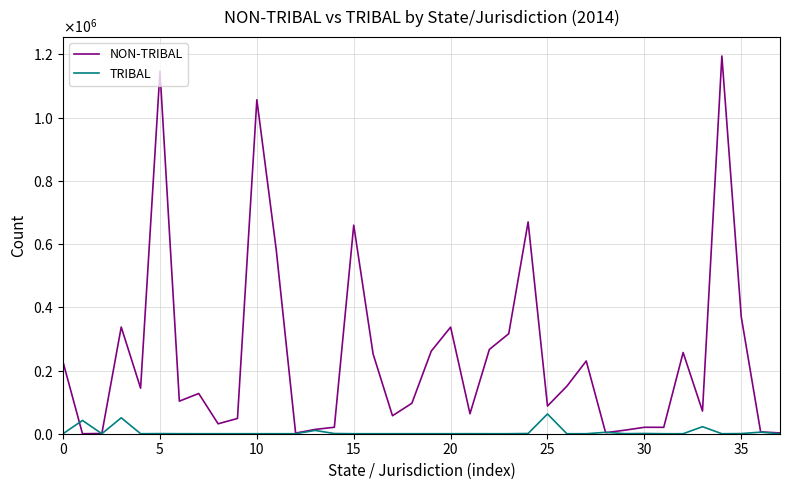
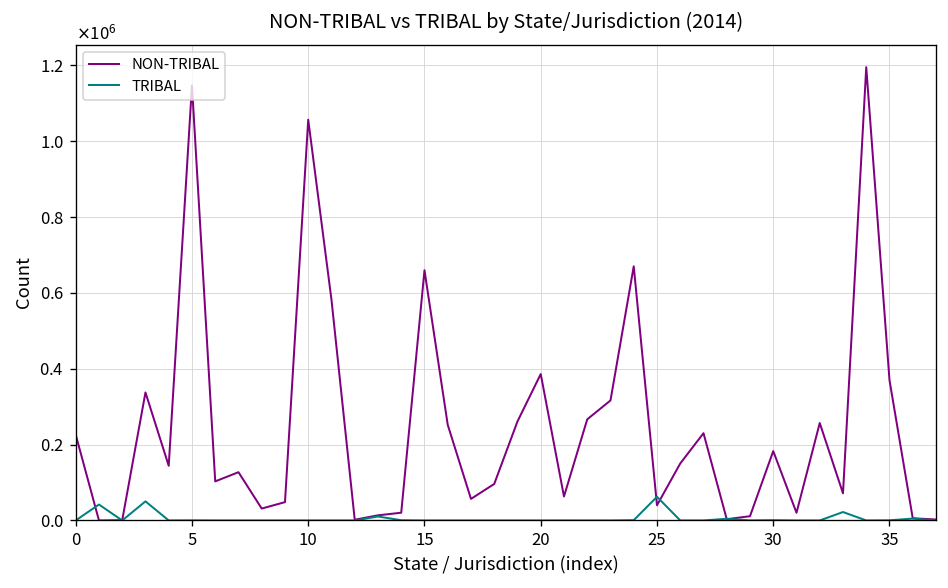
NON-TRIBAL, 20: 340000 -> 390000
NON-TRIBAL, 25: 90000 -> 40000
NON-TRIBAL, 30: 20000 -> 180000
